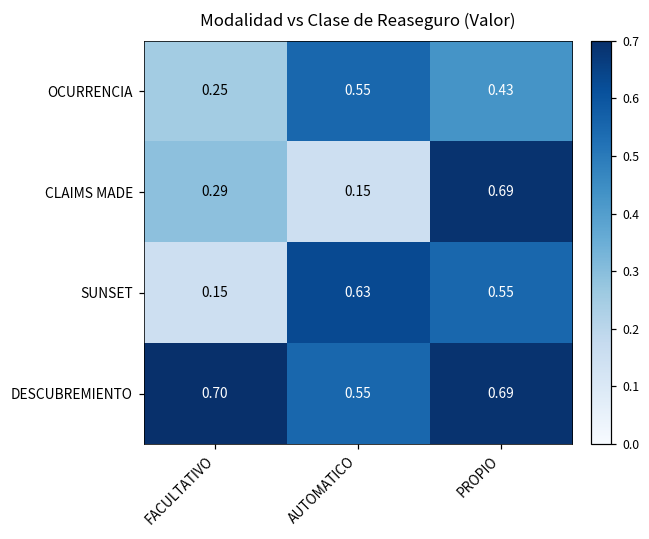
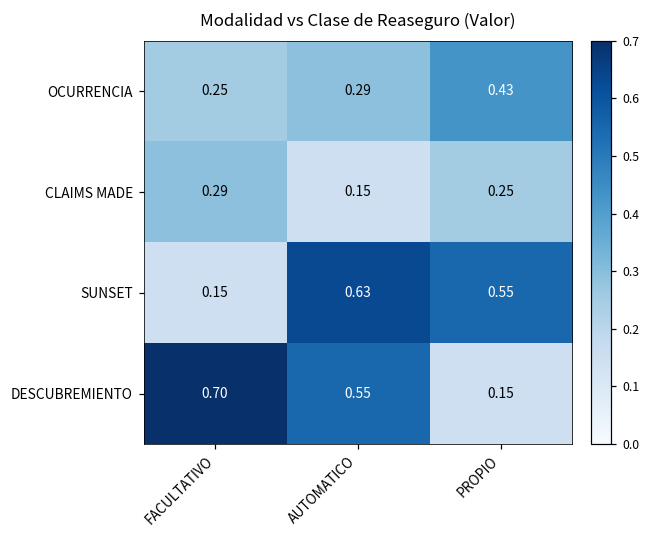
OCURRENCIA, AUTOMATICO: 0.55 -> 0.29
CLAIMS MADE, PROPIO: 0.69 -> 0.25
DESCUBREMIENTO, PROPIO: 0.69 -> 0.15
